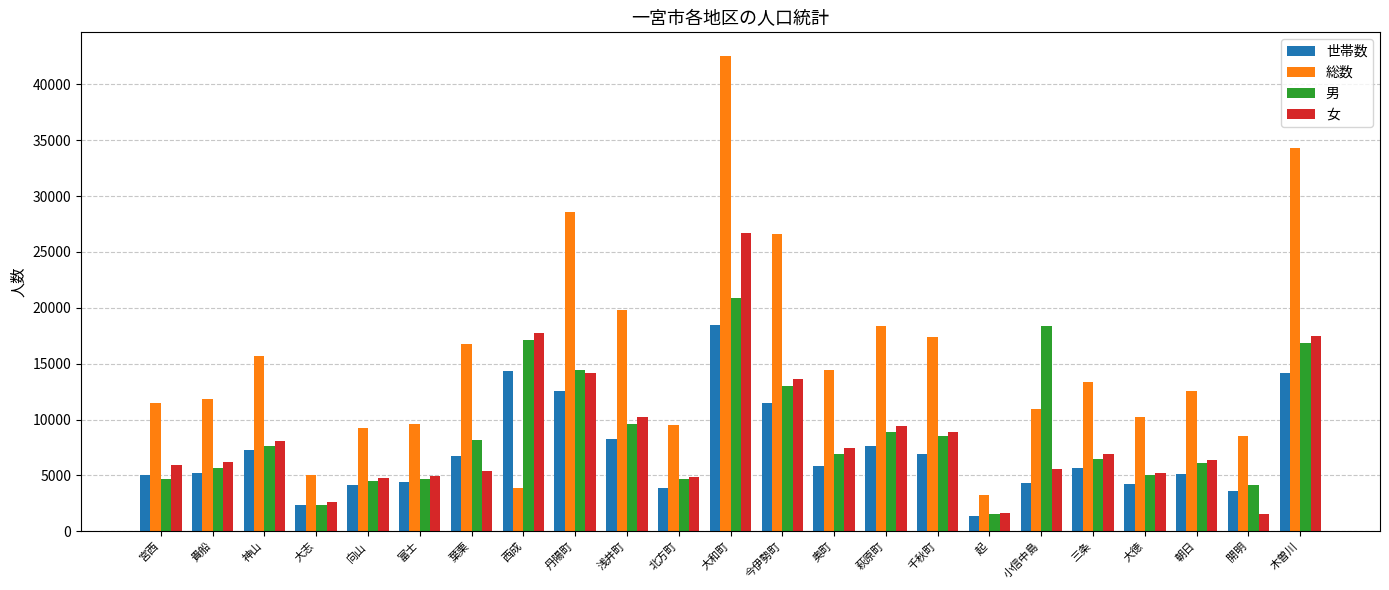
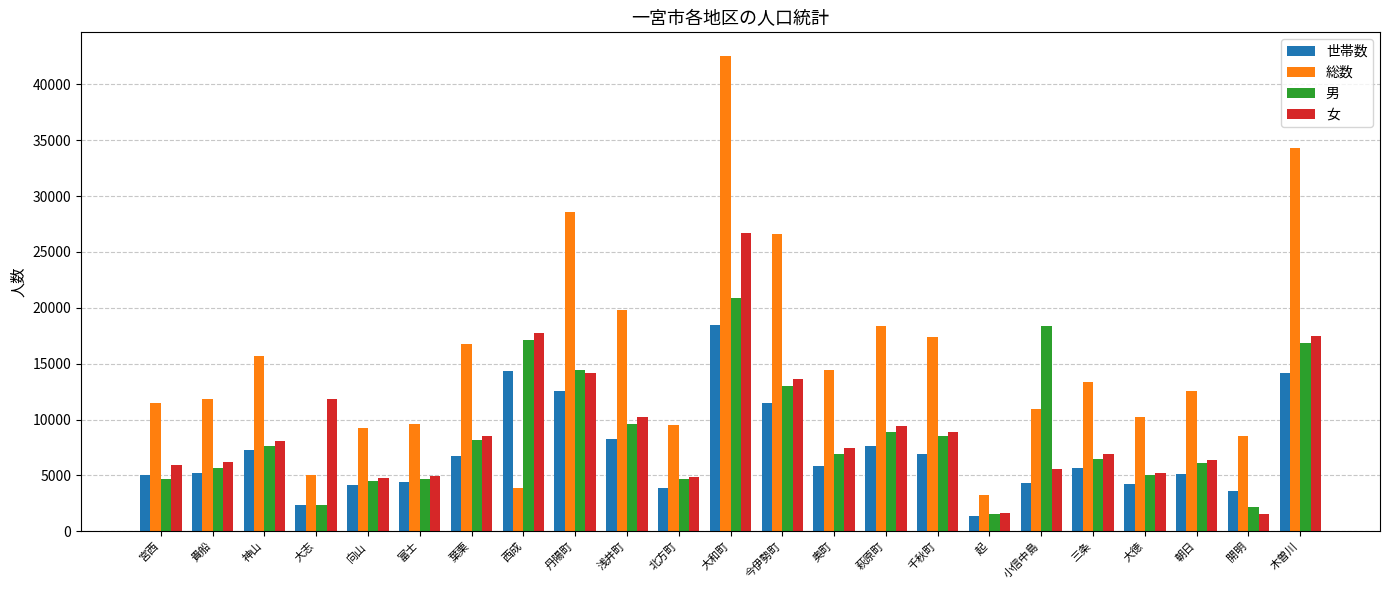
女, 大志: 2600 -> 11900
女, 葉栗: 5400 -> 8500
男, 開明: 4200 -> 2200
